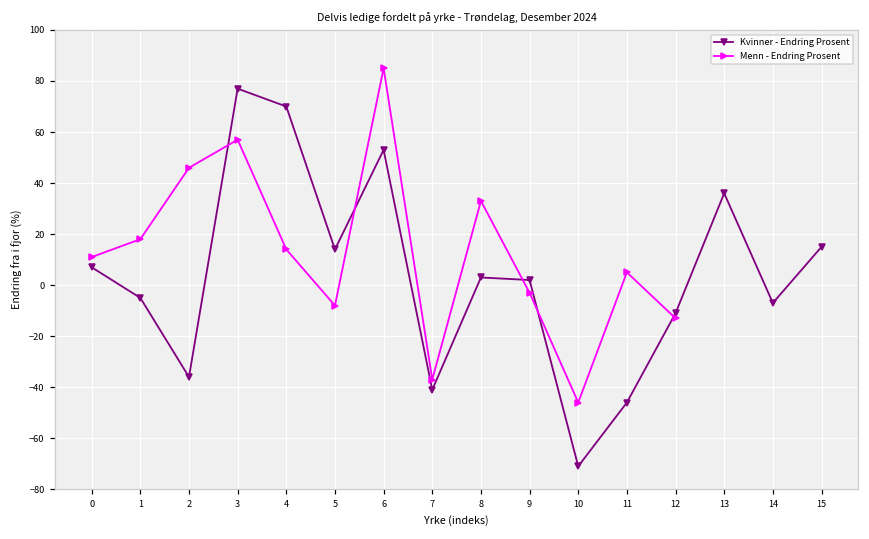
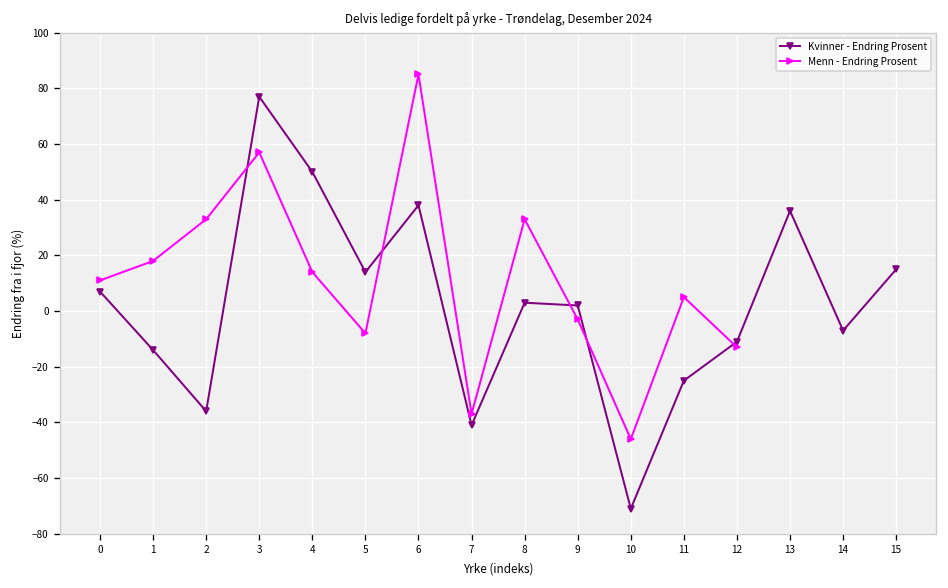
Kvinner - Endring Prosent, 1: -5 -> -14
Menn - Endring Prosent, 2: 46 -> 33
Kvinner - Endring Prosent, 4: 70 -> 50
Kvinner - Endring Prosent, 6: 53 -> 38
Kvinner - Endring Prosent, 11: -46 -> -25
